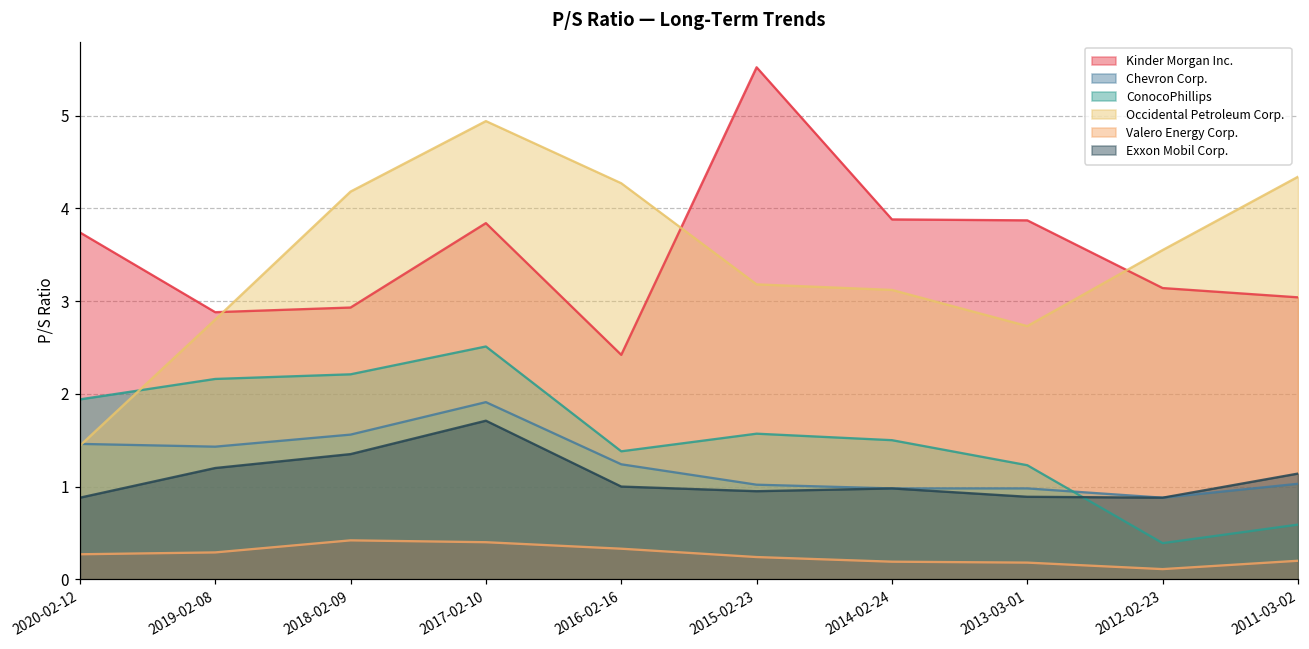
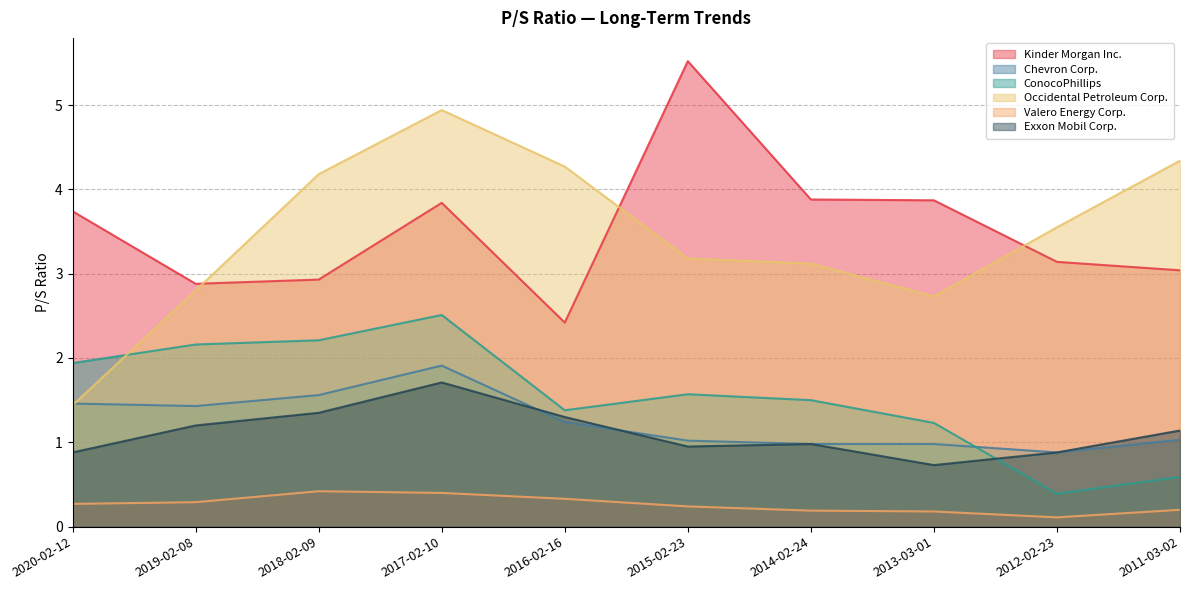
Exxon Mobil Corp., 2016-02-16: 1.0 -> 1.3
Exxon Mobil Corp., 2013-03-01: 0.9 -> 0.7
